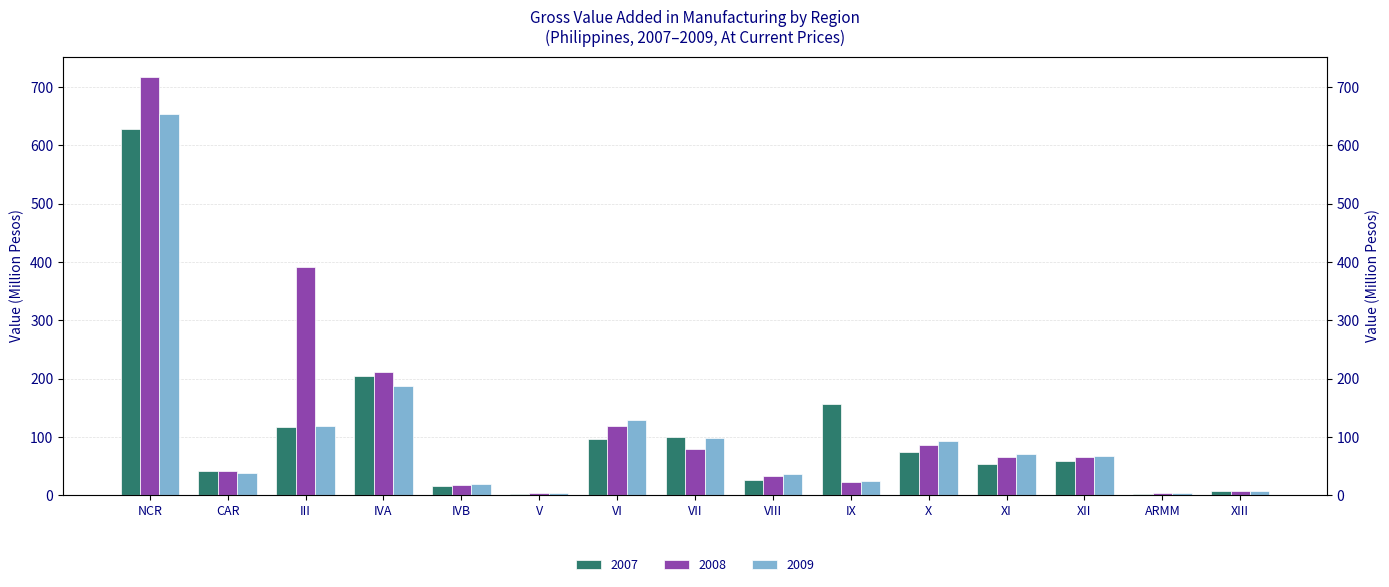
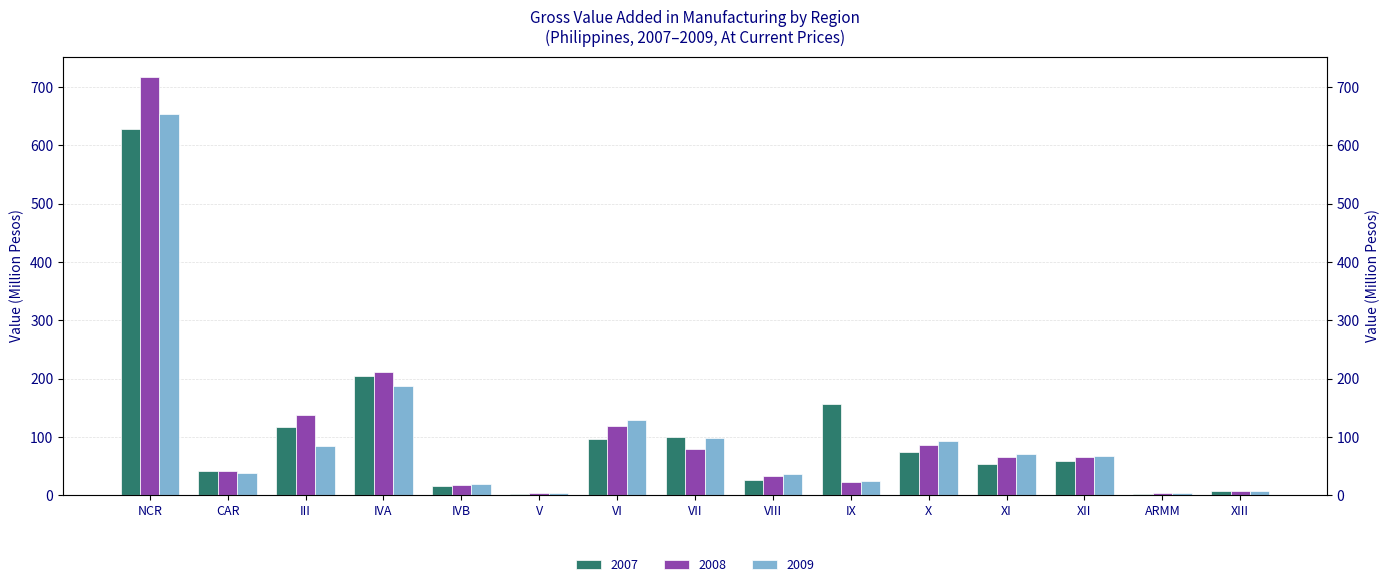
2008, III: 390 -> 140
2009, III: 120 -> 80
